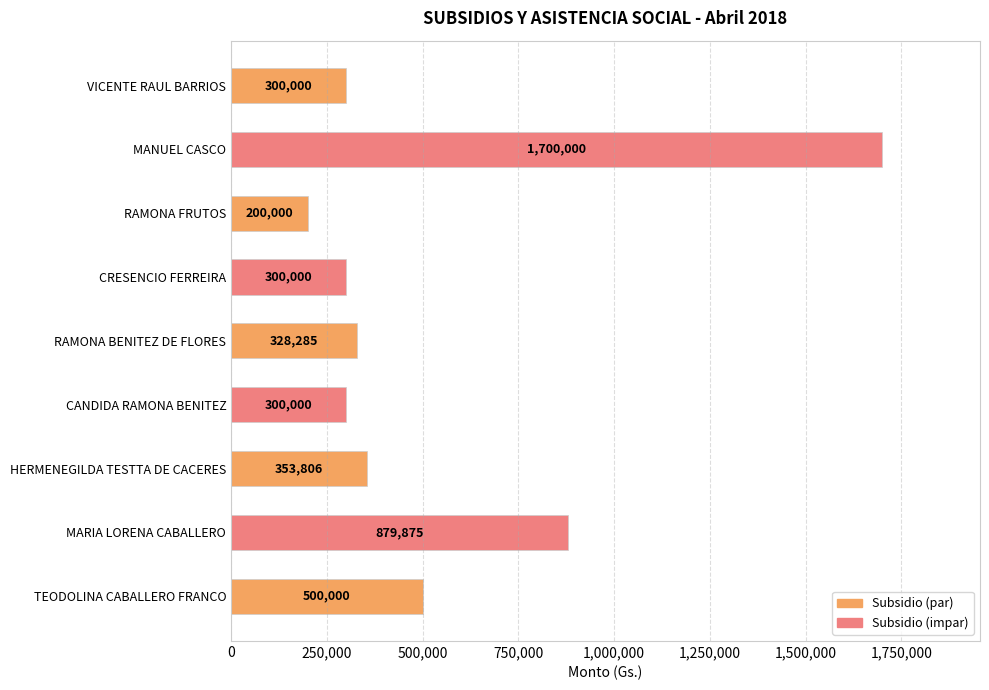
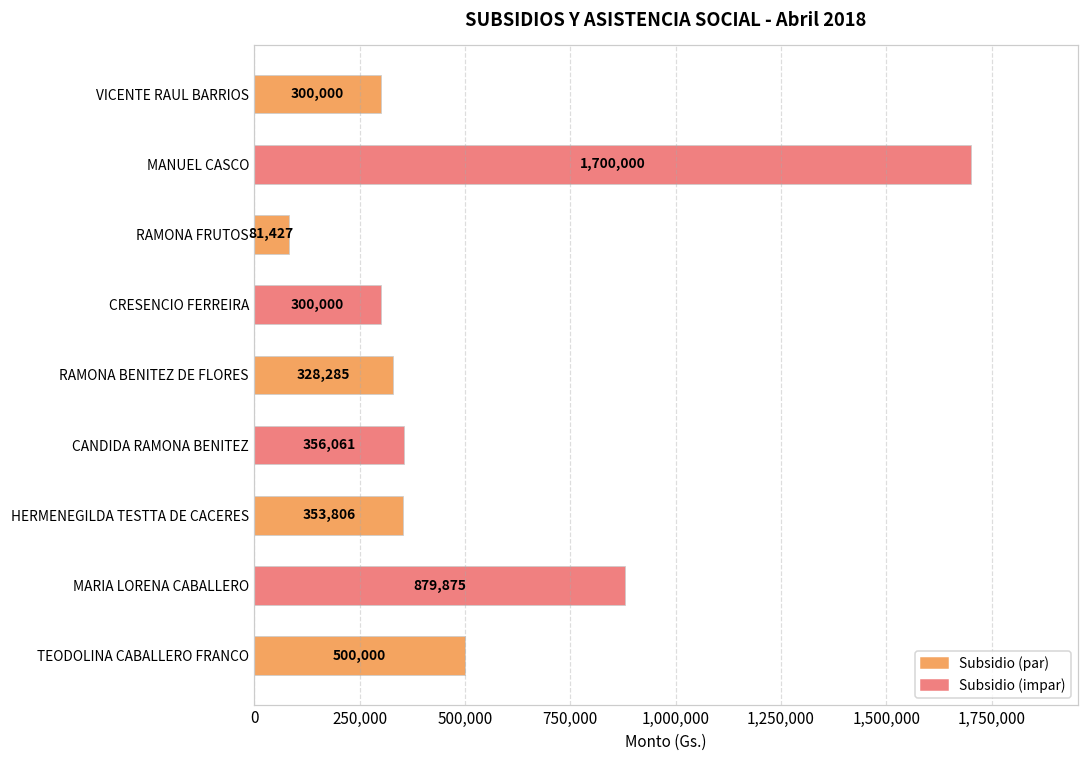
RAMONA FRUTOS: 200,000 -> 81,427
CANDIDA RAMONA BENITEZ: 300,000 -> 356,061
